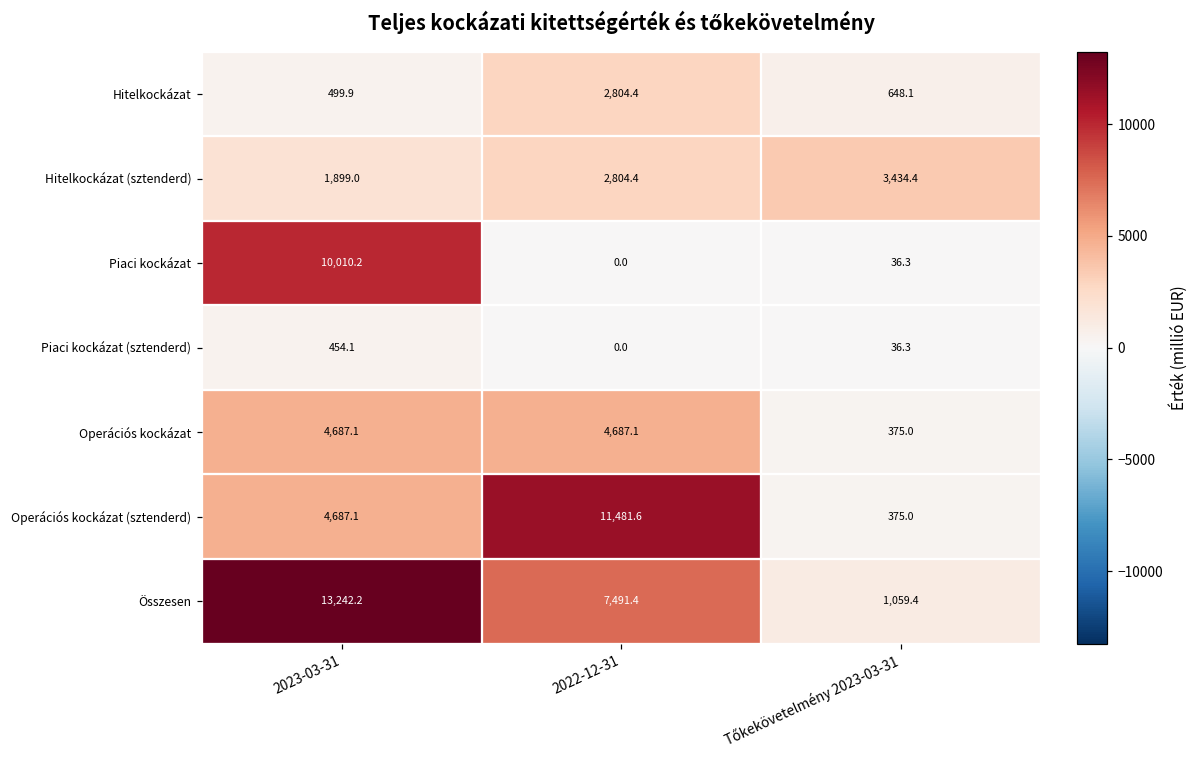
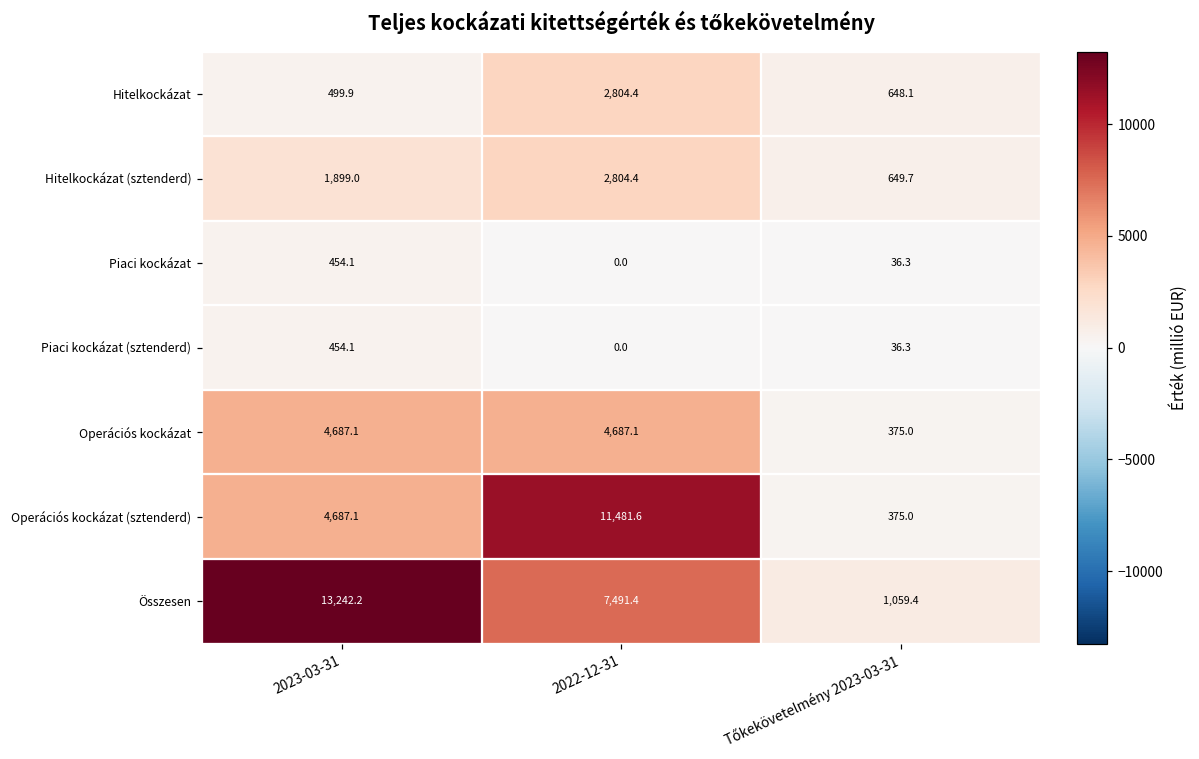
Hitelkockázat (sztenderd), Tőkekövetelmény 2023-03-31: 3,434.4 -> 649.7
Piaci kockázat, 2023-03-31: 10,010.2 -> 454.1
